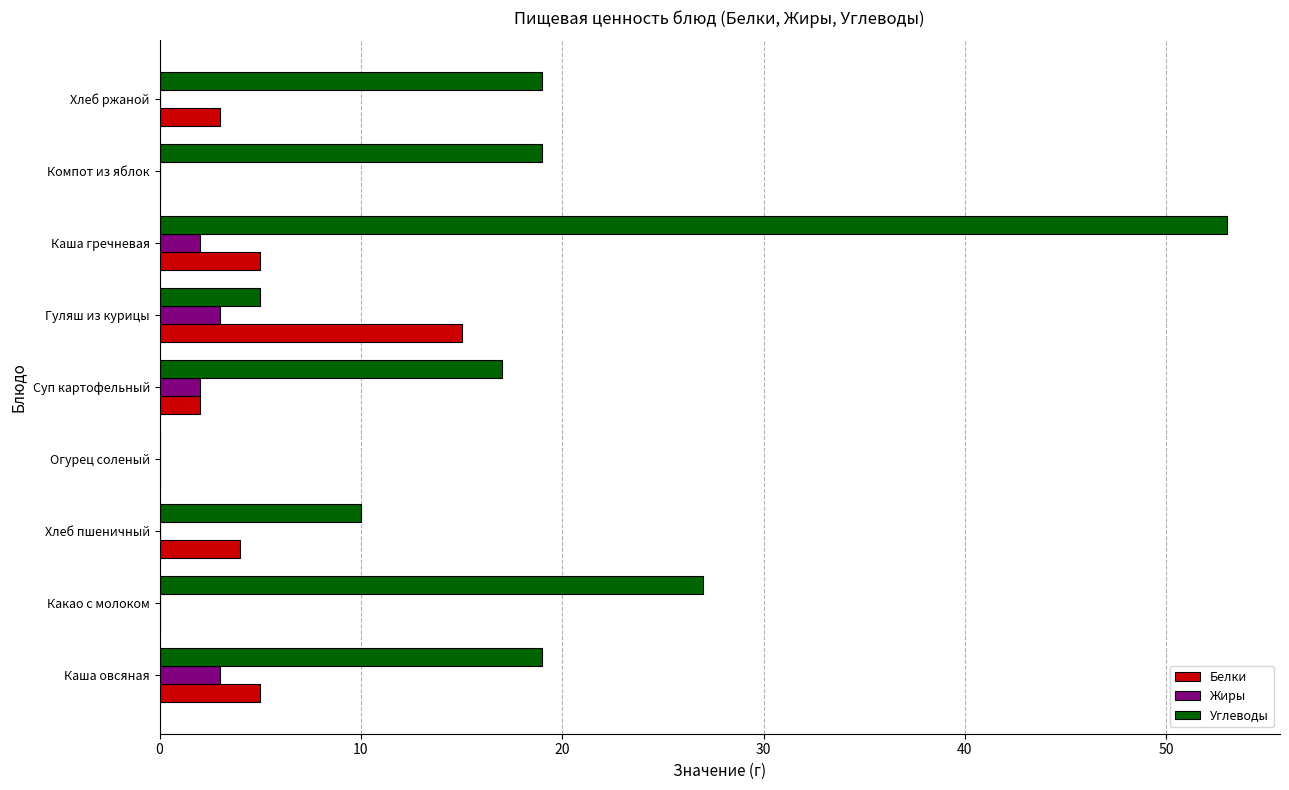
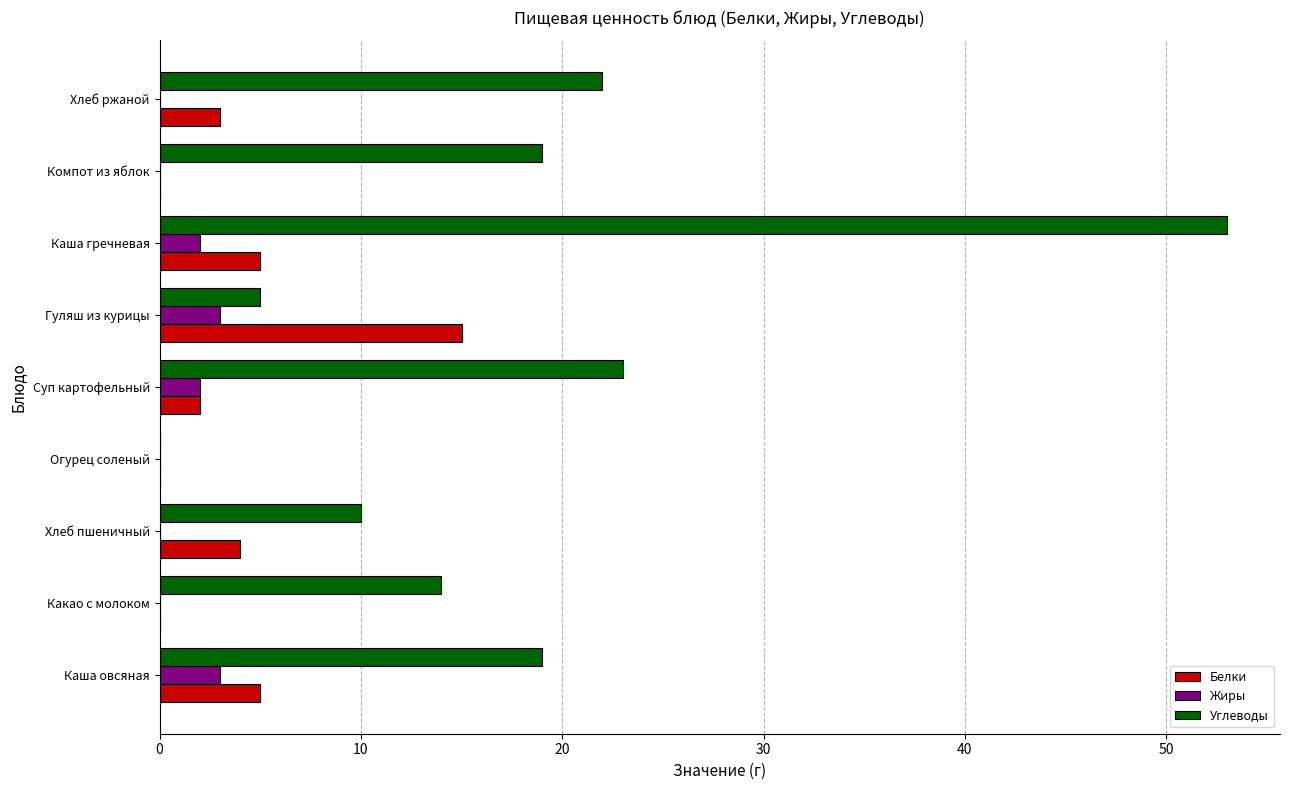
Углеводы, Хлеб ржаной: 19 -> 22
Углеводы, Суп картофельный: 17 -> 23
Углеводы, Какао с молоком: 27 -> 14
